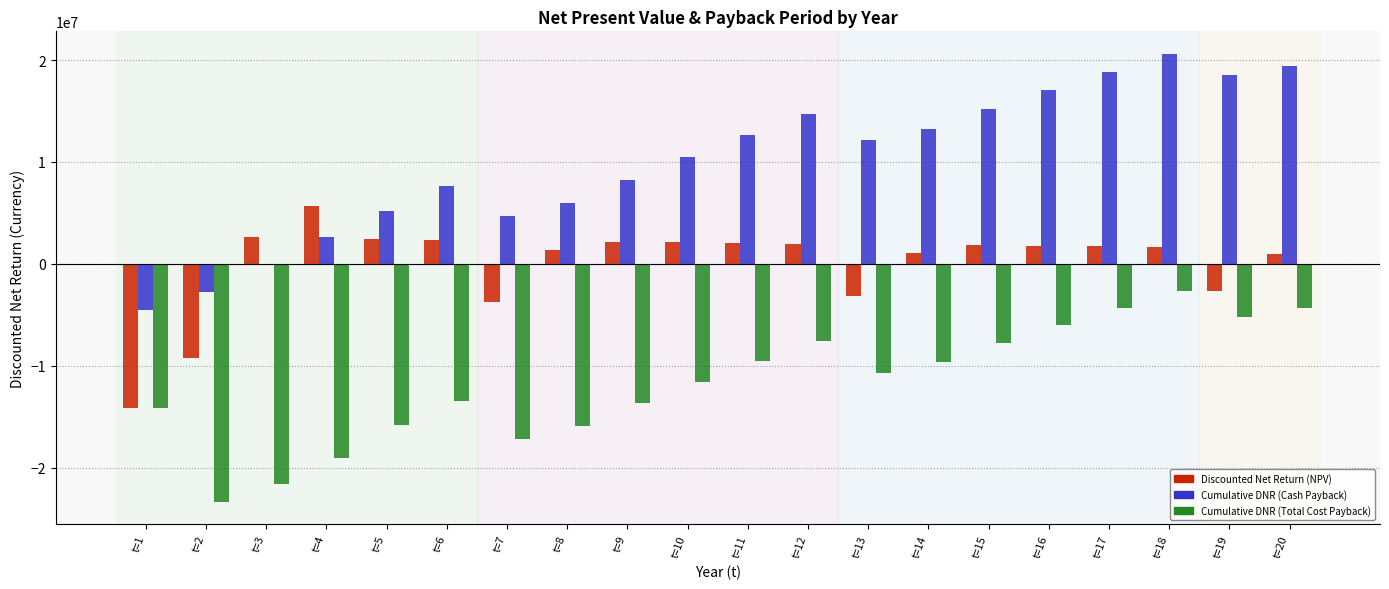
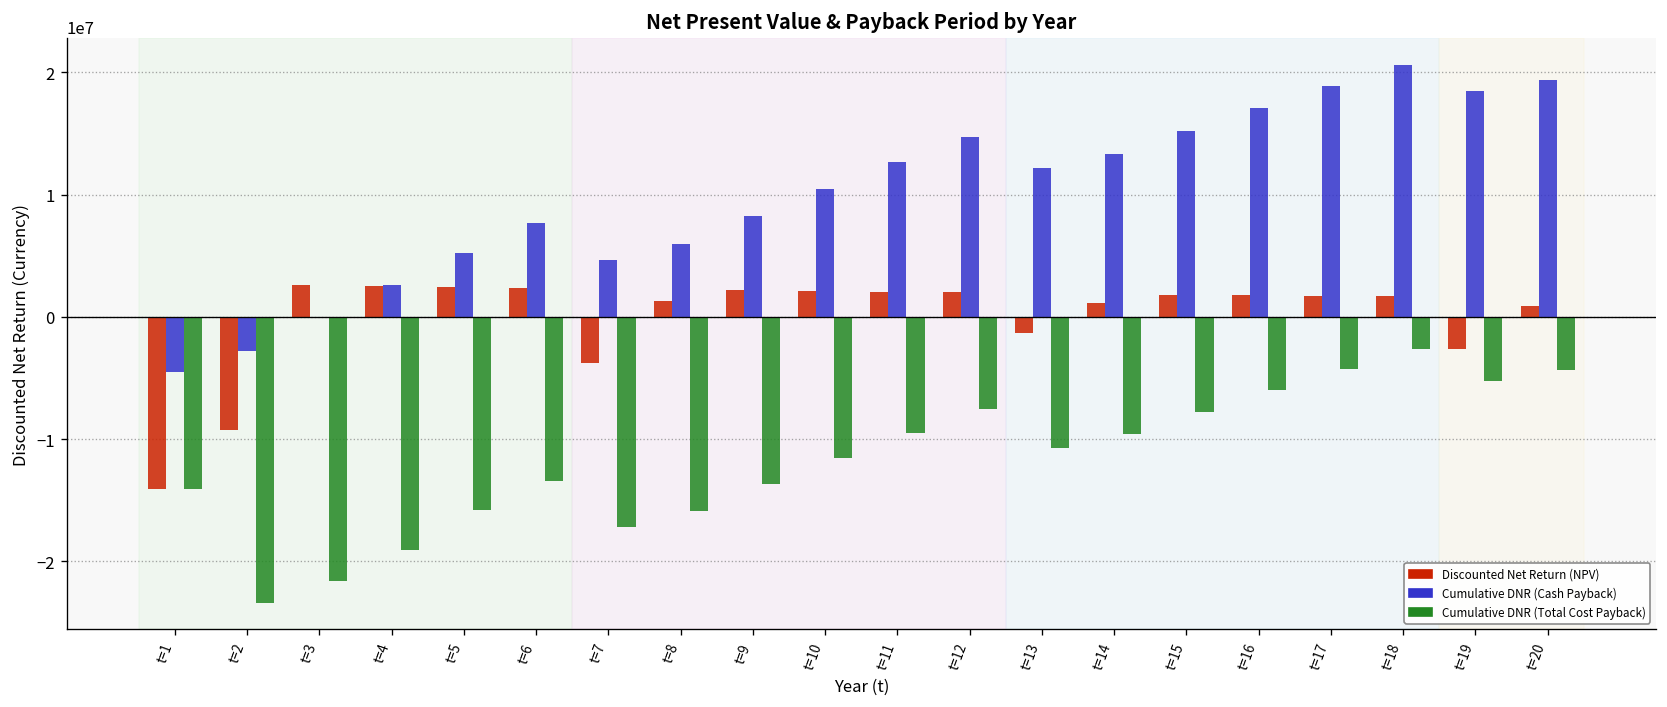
Discounted Net Return (NPV), t=4: 5700000 -> 2500000
Discounted Net Return (NPV), t=13: -3200000 -> -1300000
